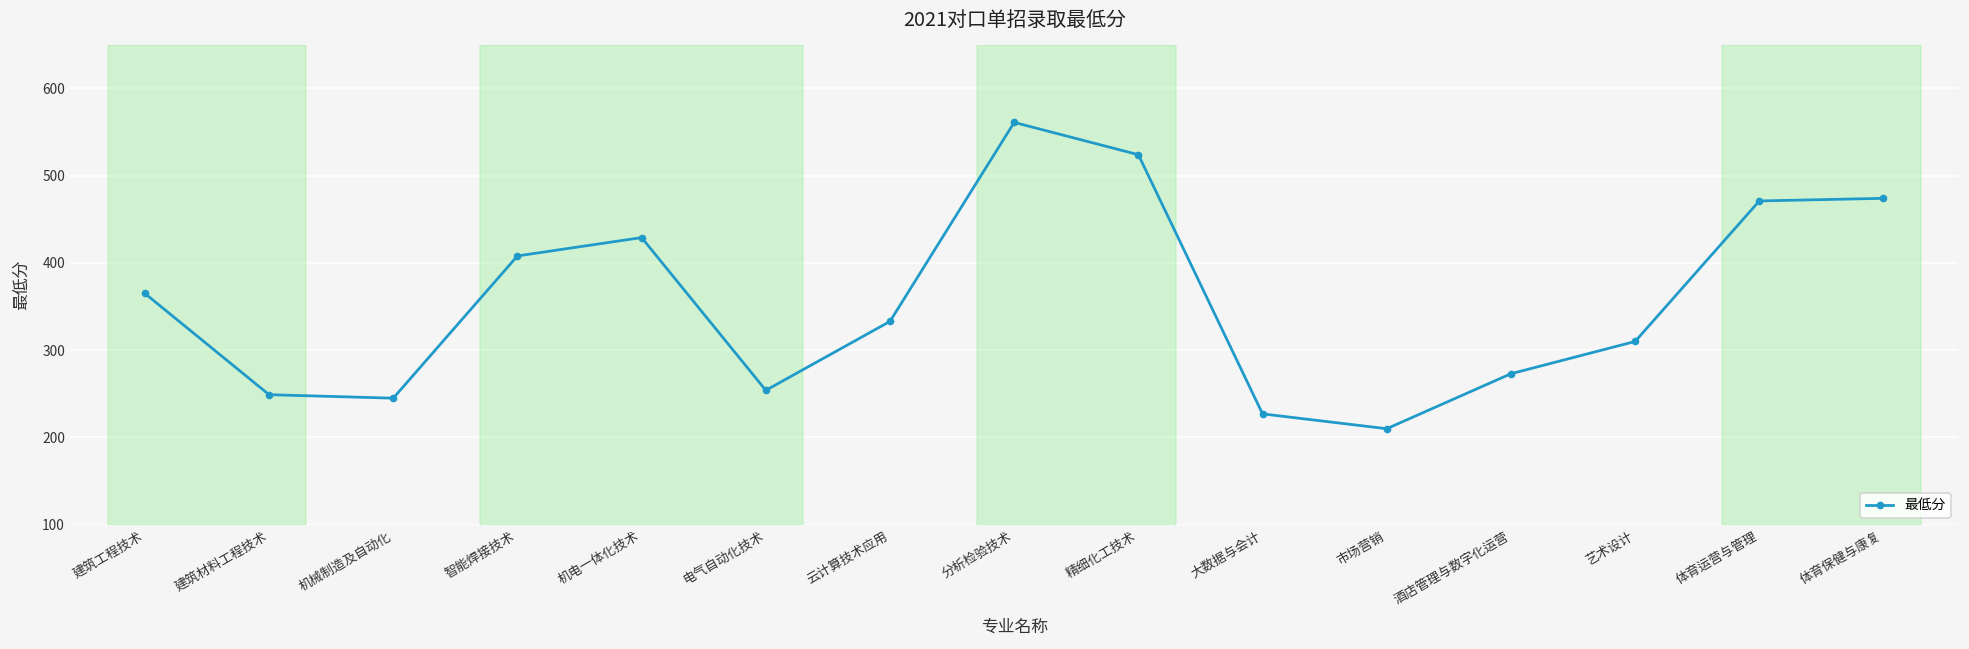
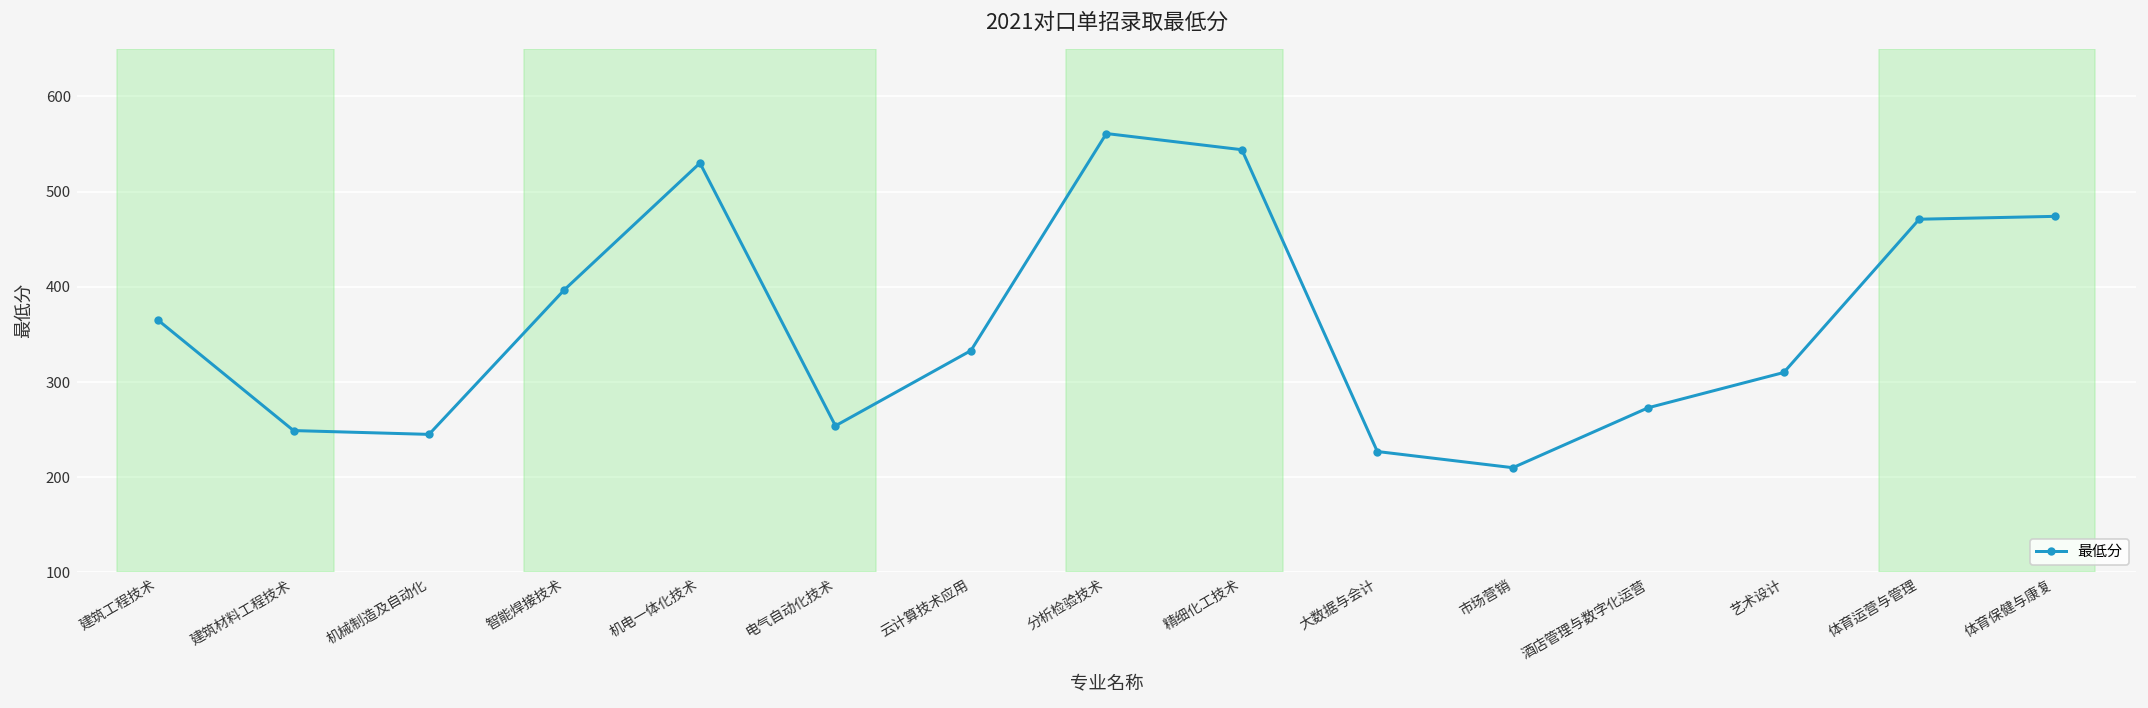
智能焊接技术: 410 -> 400
机电一体化技术: 430 -> 530
精细化工技术: 520 -> 540
